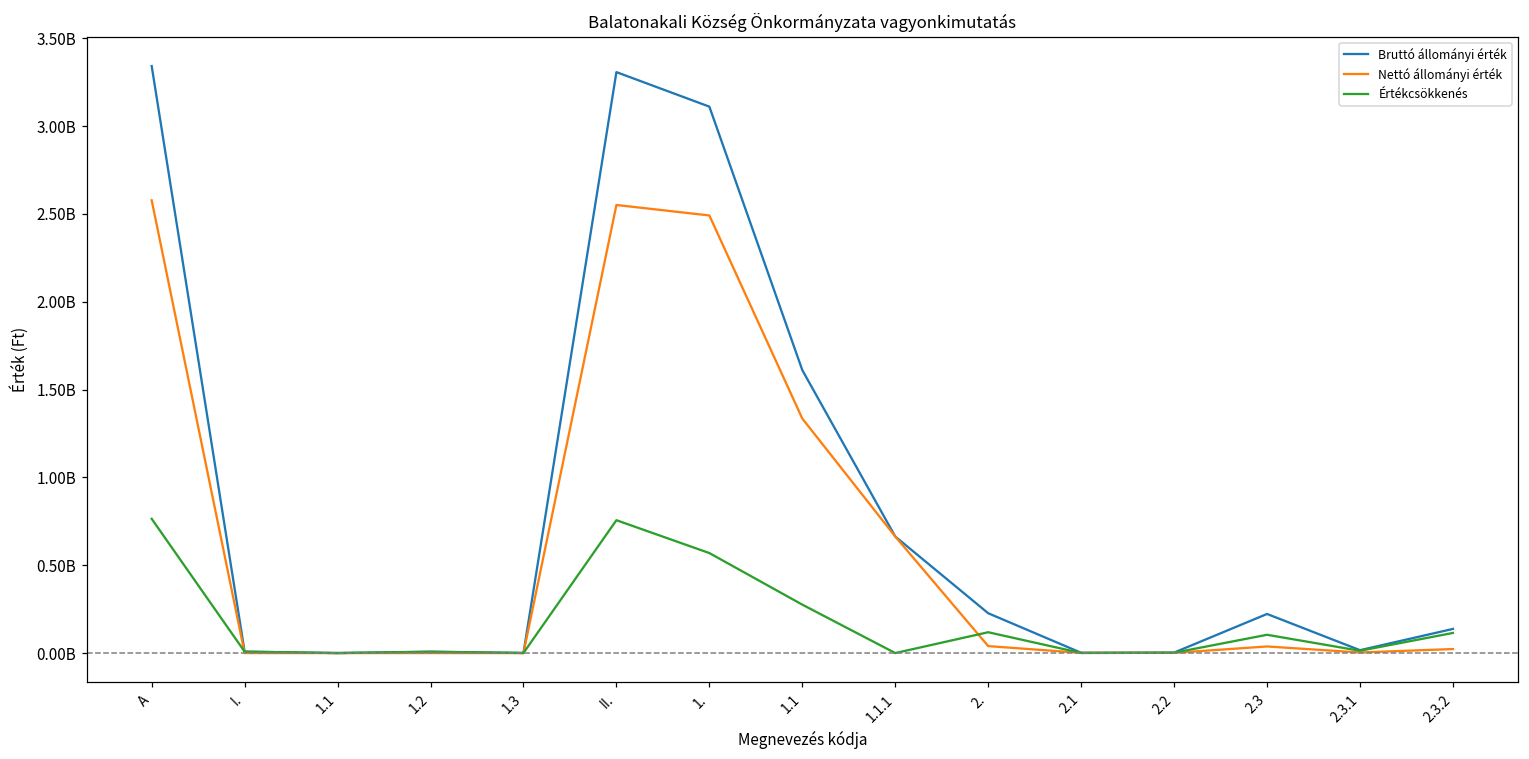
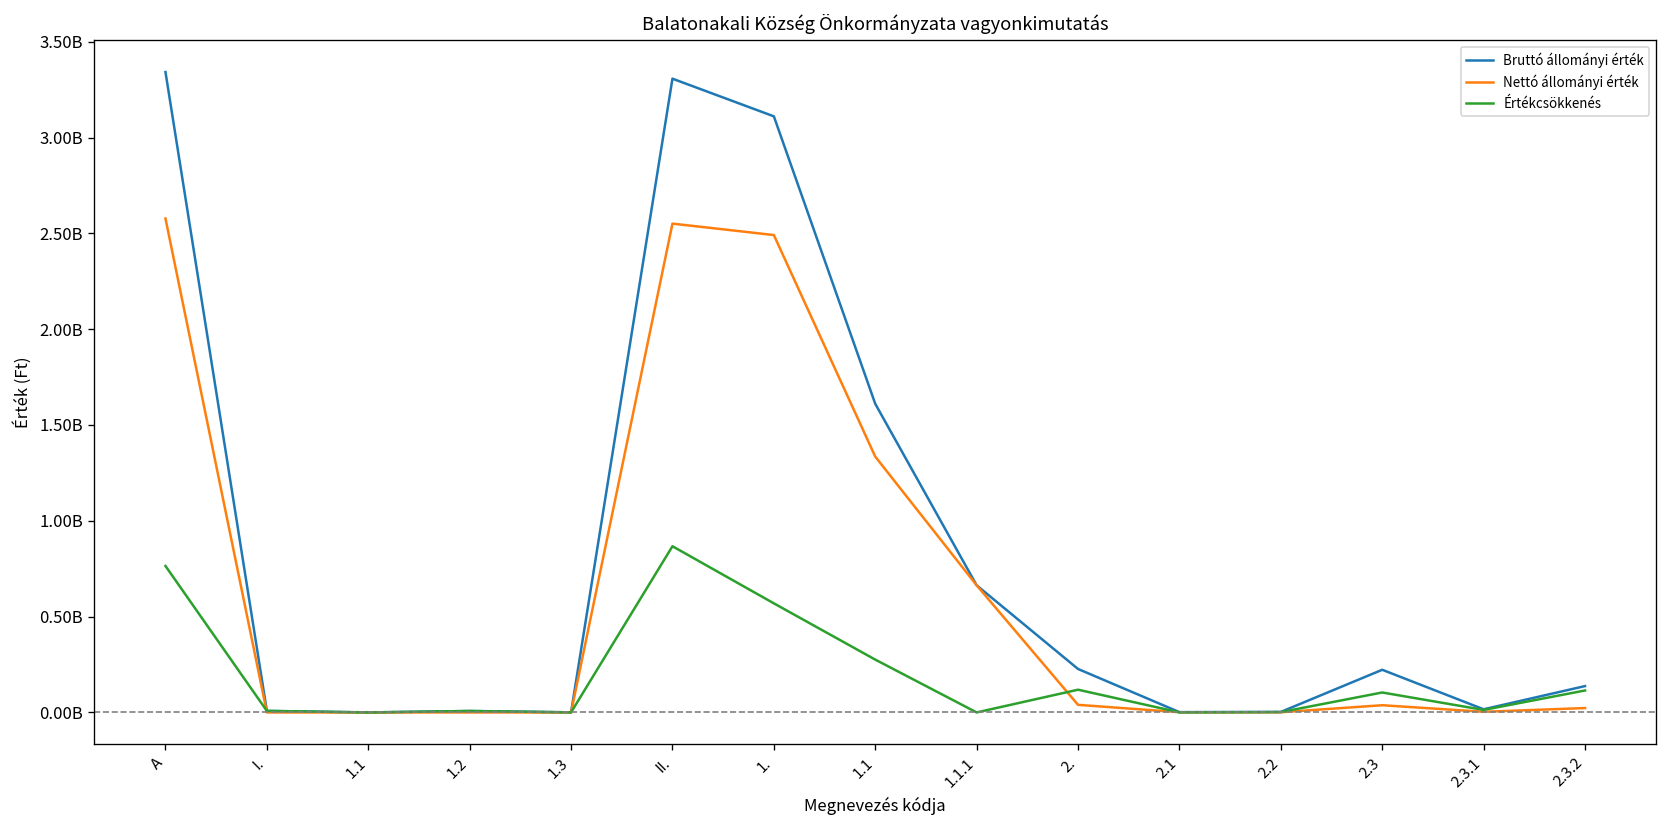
Értékcsökkenés, II.: 760000000 -> 870000000
